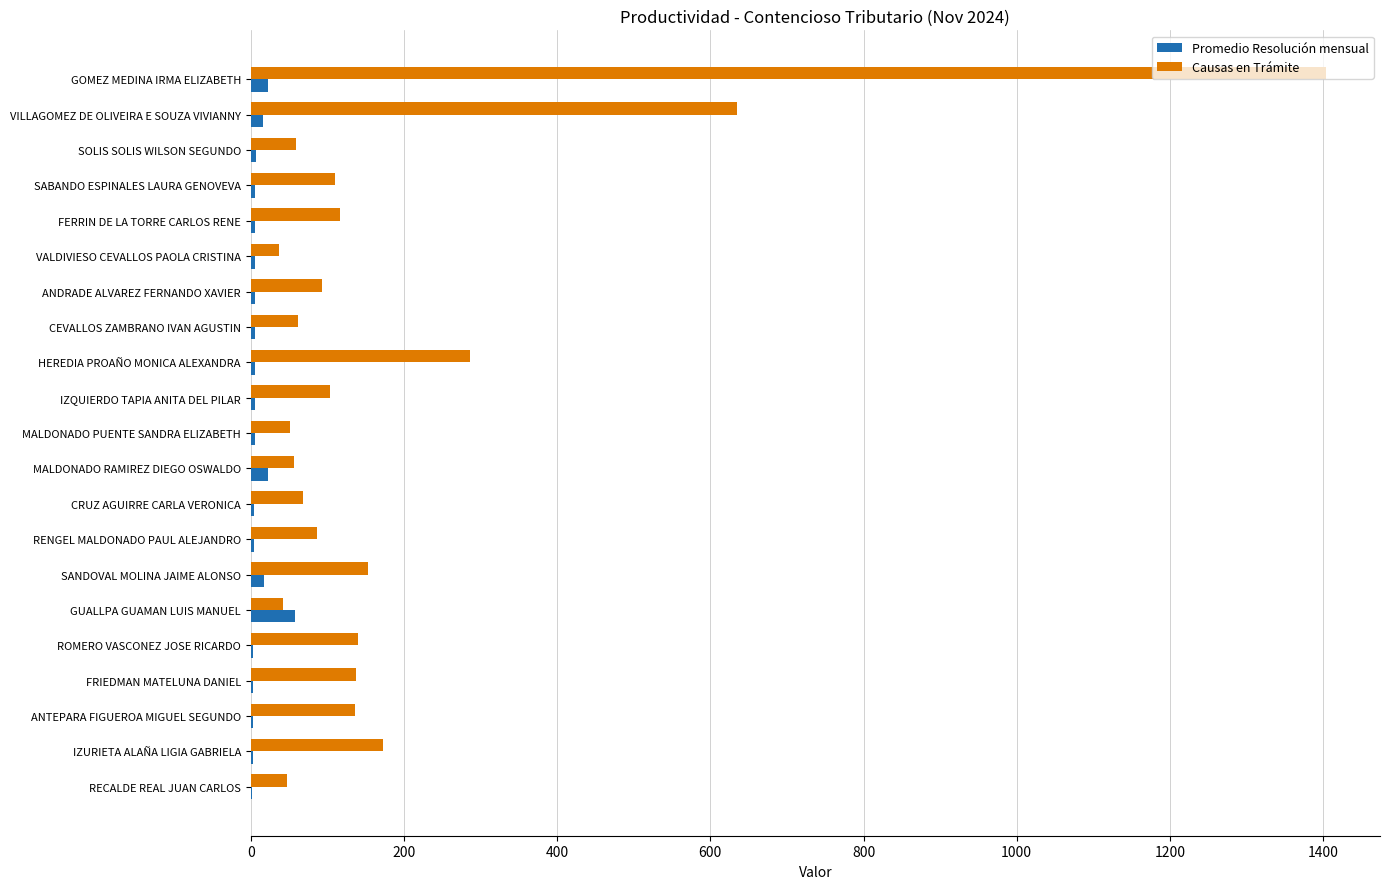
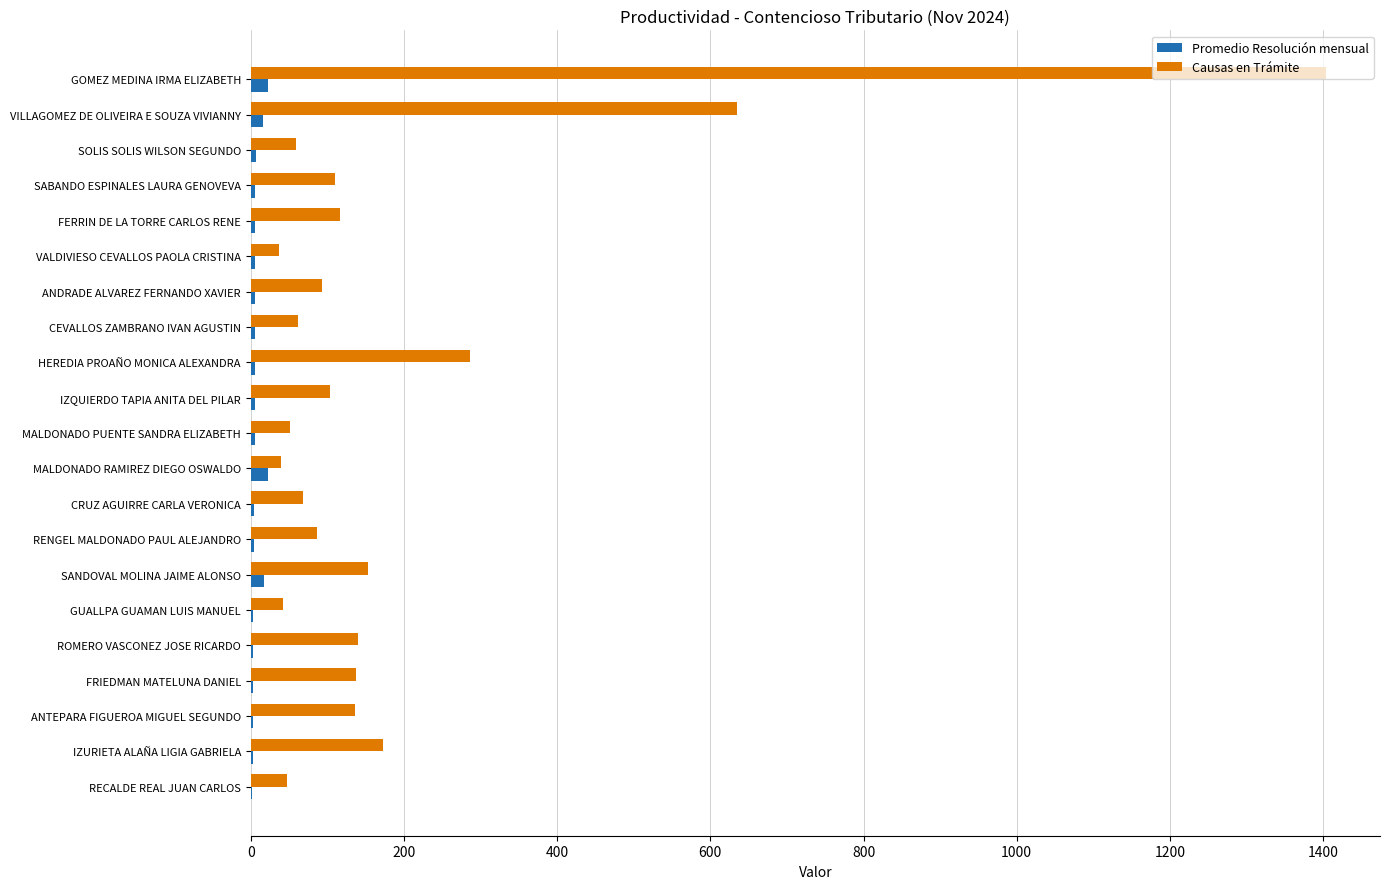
Causas en Trámite, MALDONADO RAMIREZ DIEGO OSWALDO: 60 -> 40
Promedio Resolución mensual, GUALLPA GUAMAN LUIS MANUEL: 60 -> 0
